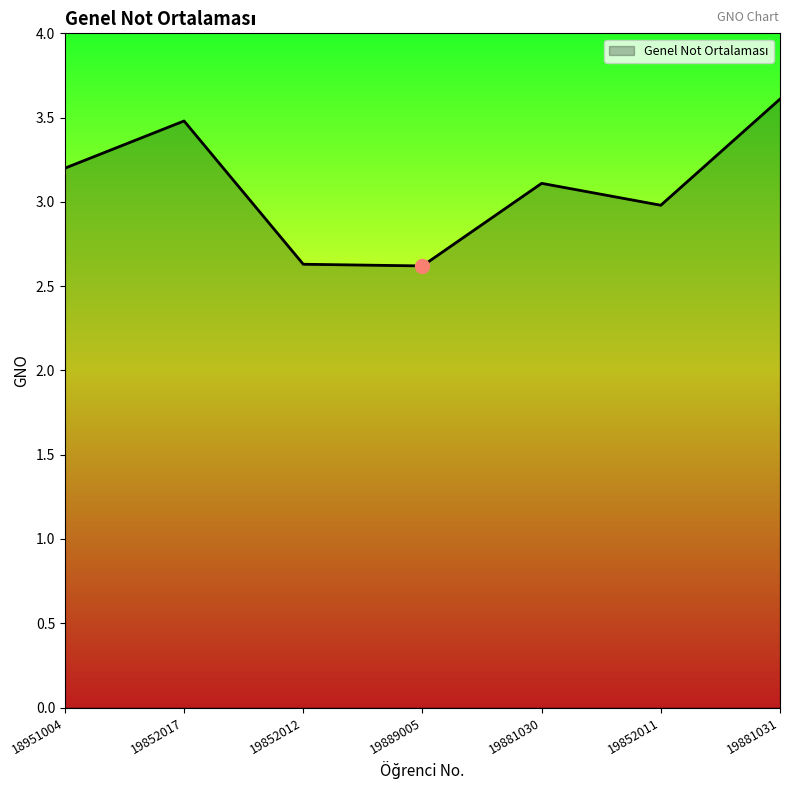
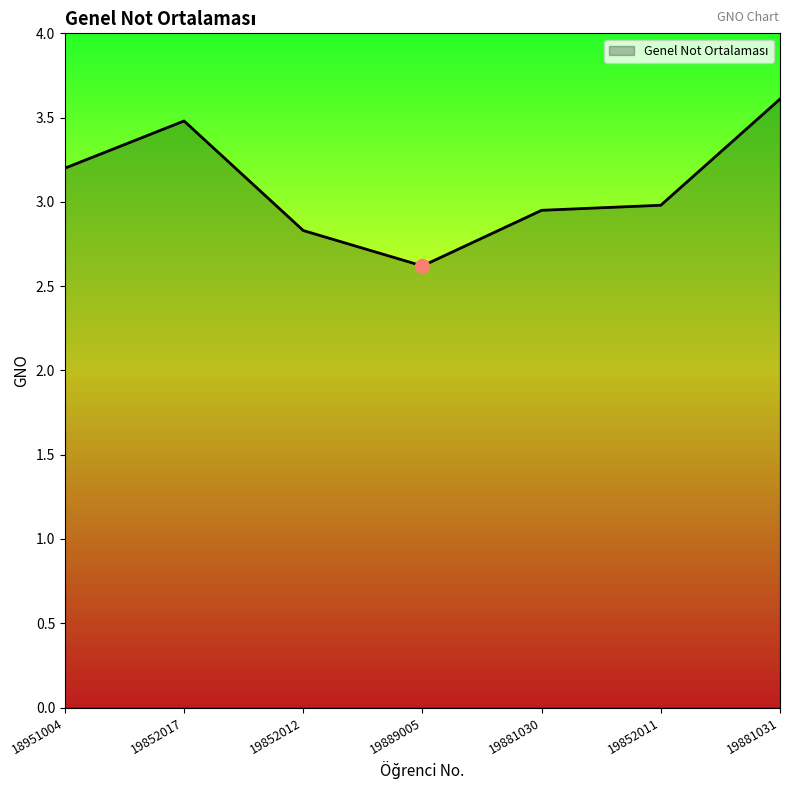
Genel Not Ortalaması, 19852012: 2.63 -> 2.83
Genel Not Ortalaması, 19881030: 3.11 -> 2.95
